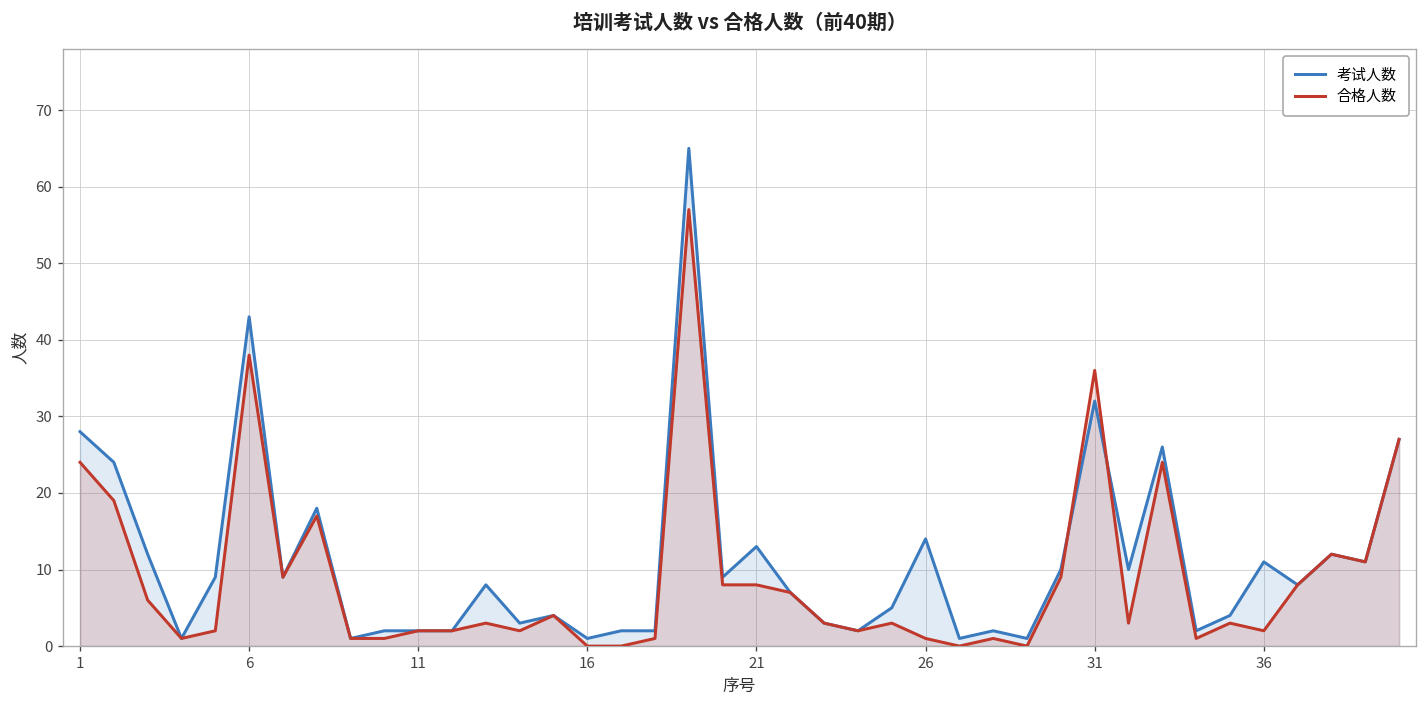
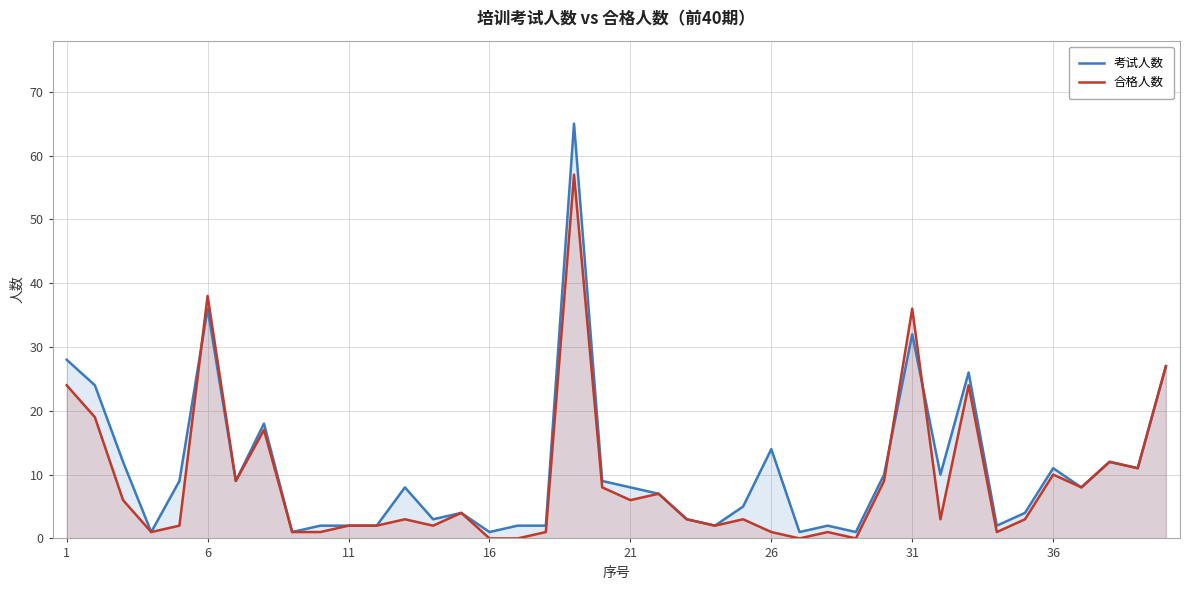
考试人数, 6: 43 -> 36
考试人数, 21: 13 -> 8
合格人数, 21: 8 -> 6
合格人数, 36: 2 -> 10
